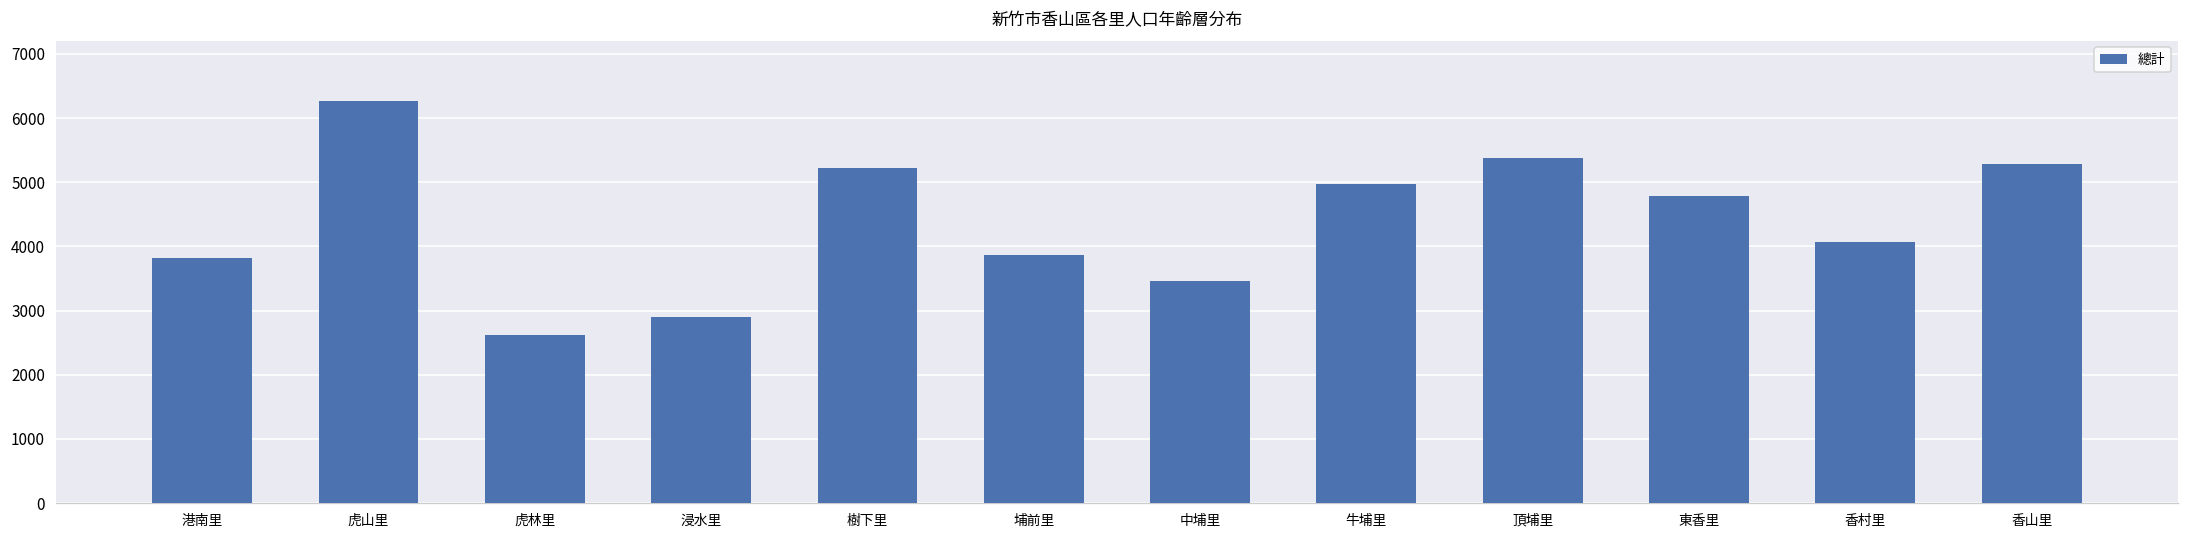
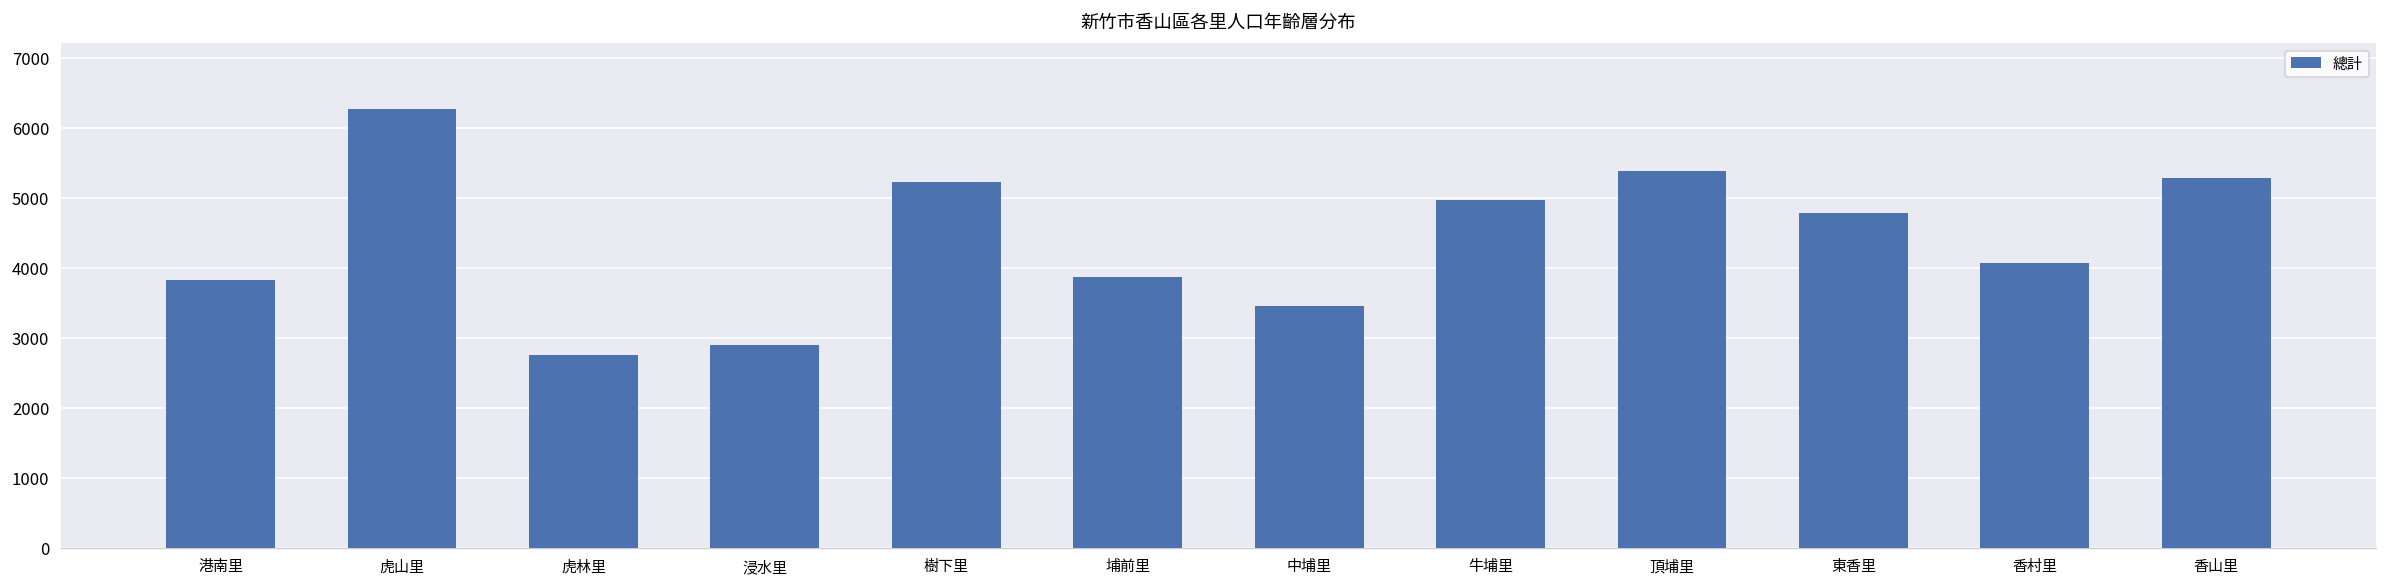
虎林里: 2600 -> 2800
